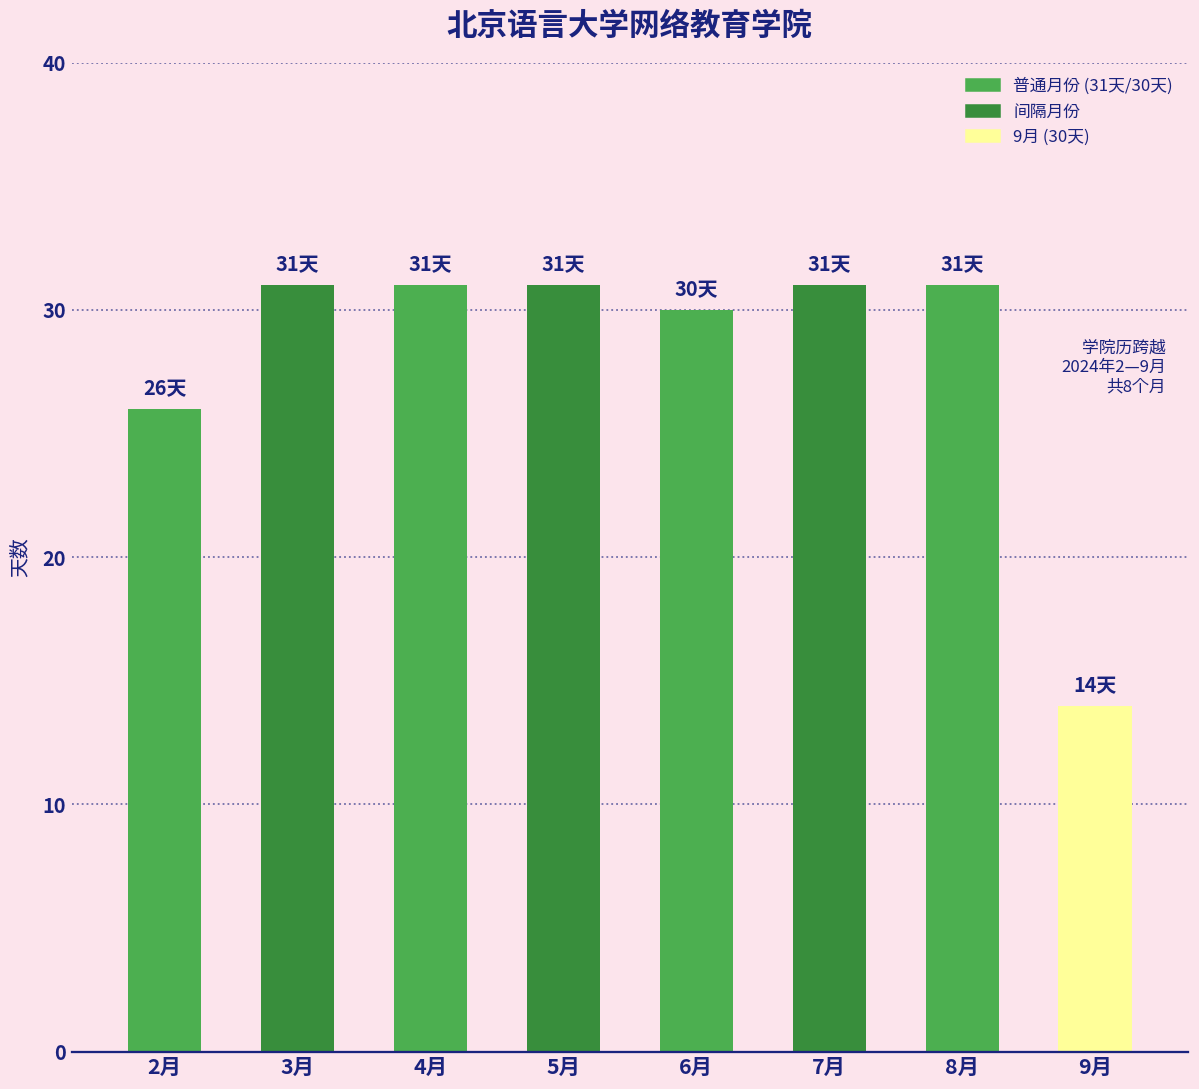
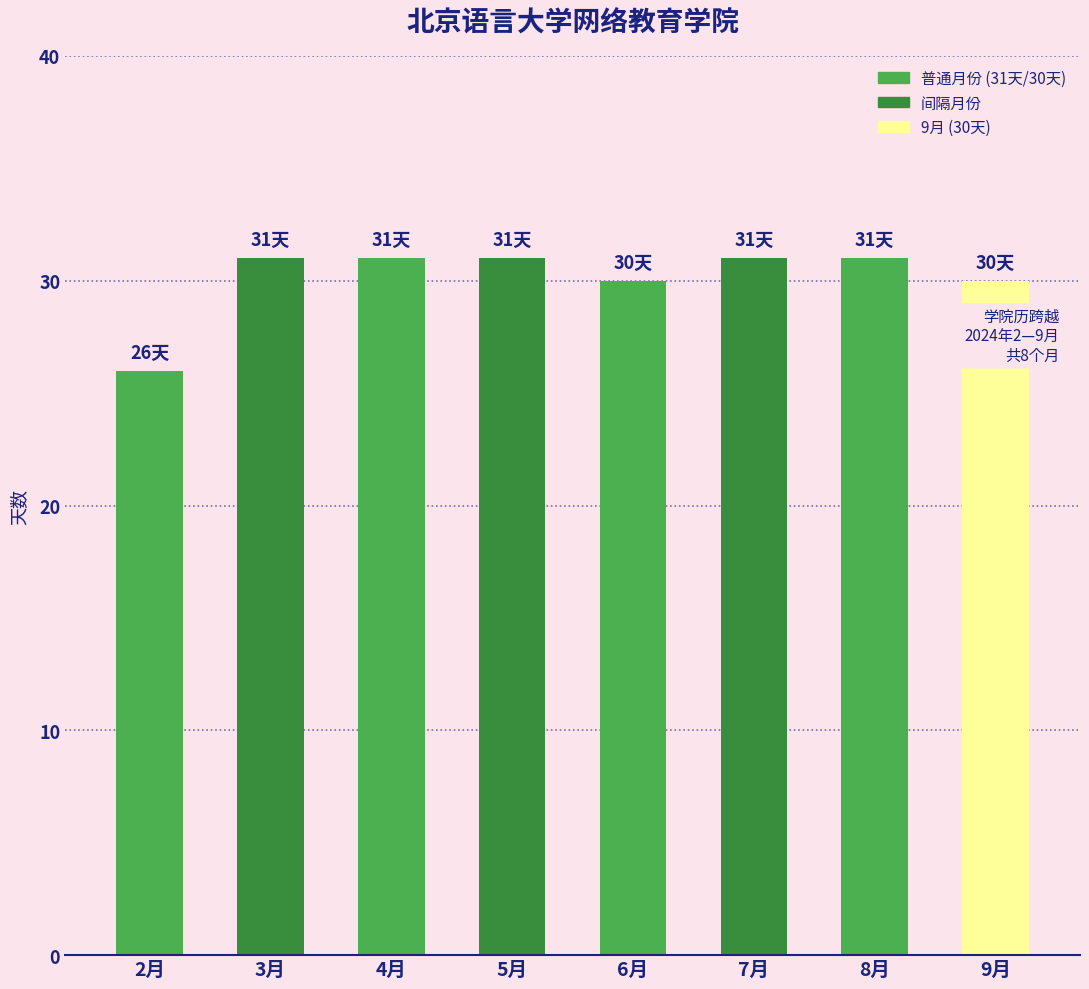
9月: 14天 -> 30天
